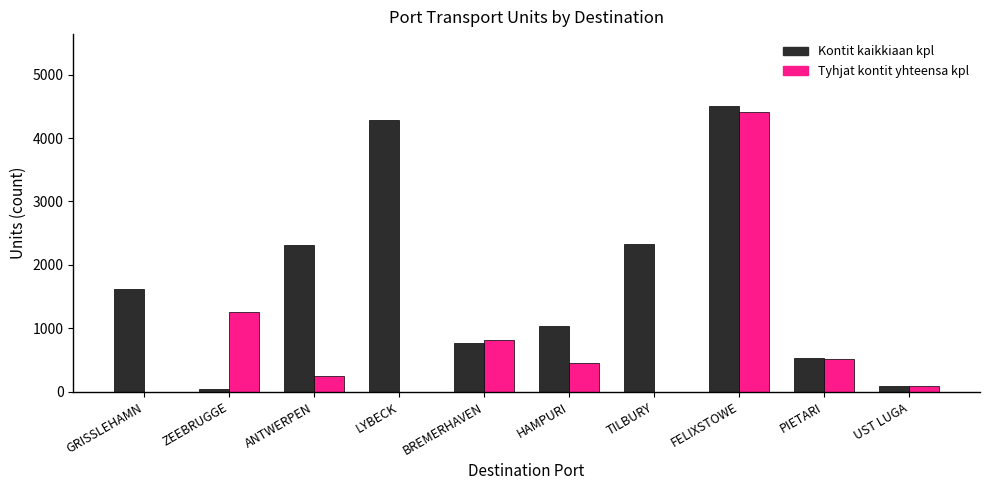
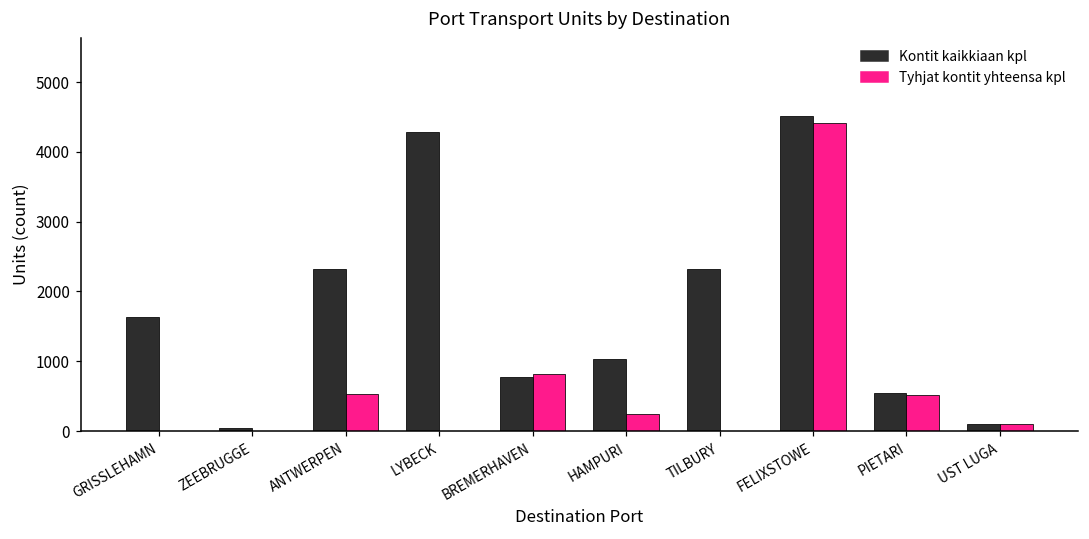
Tyhjat kontit yhteensa kpl, ZEEBRUGGE: 1300 -> 0
Tyhjat kontit yhteensa kpl, ANTWERPEN: 300 -> 500
Tyhjat kontit yhteensa kpl, HAMPURI: 400 -> 200
